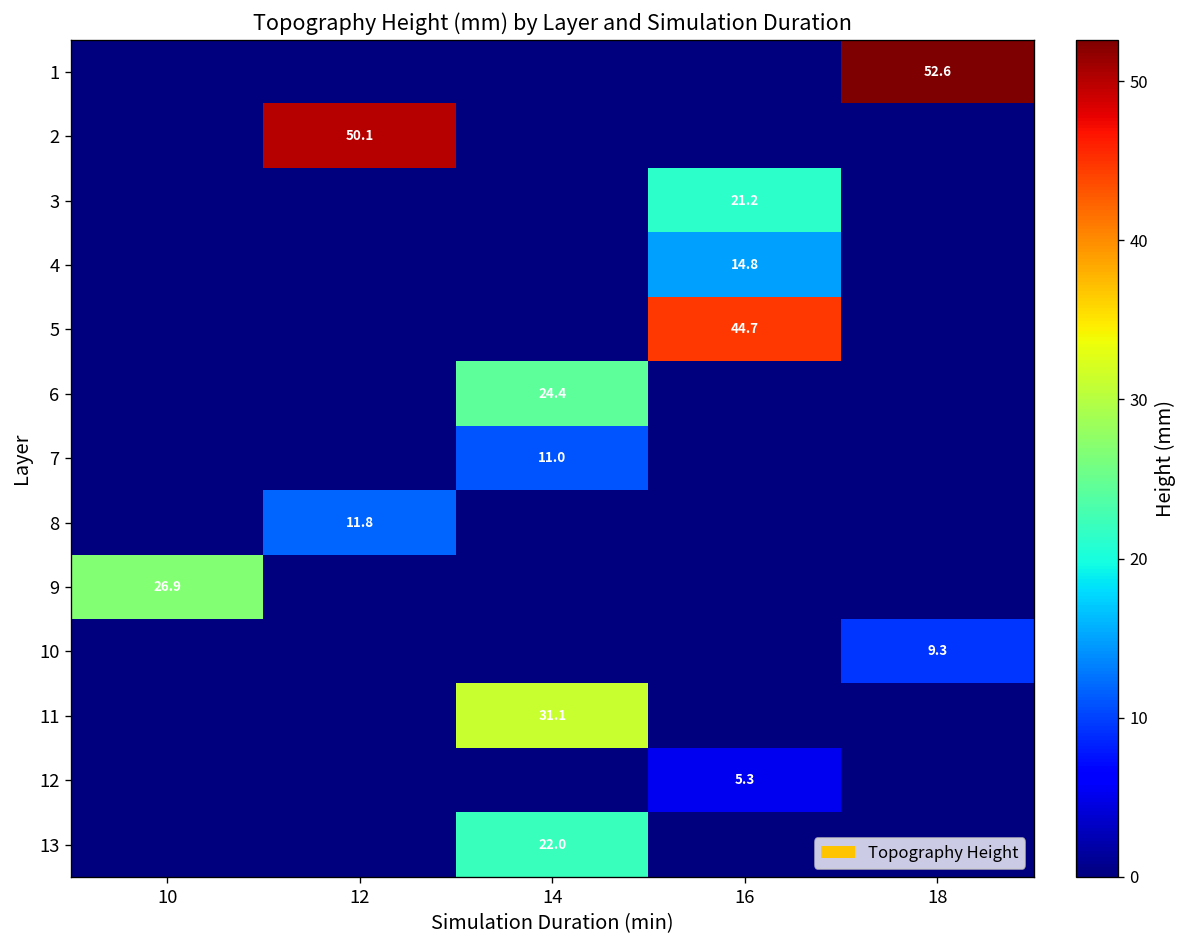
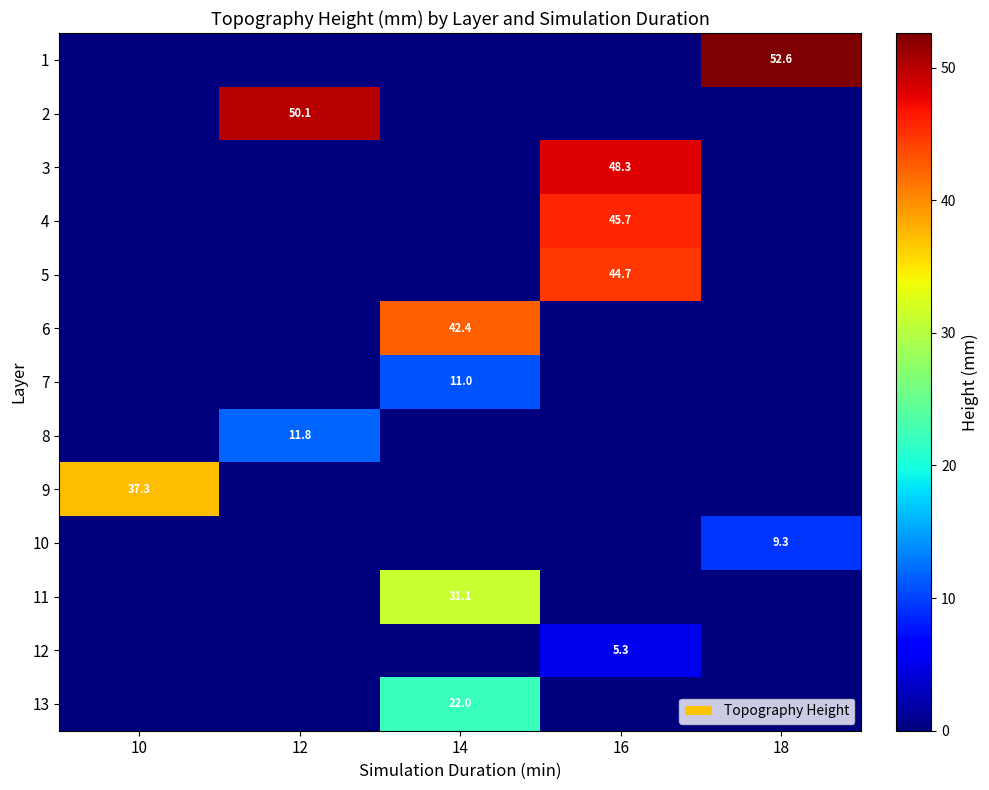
3, 16: 21.2 -> 48.3
4, 16: 14.8 -> 45.7
6, 14: 24.4 -> 42.4
9, 10: 26.9 -> 37.3
